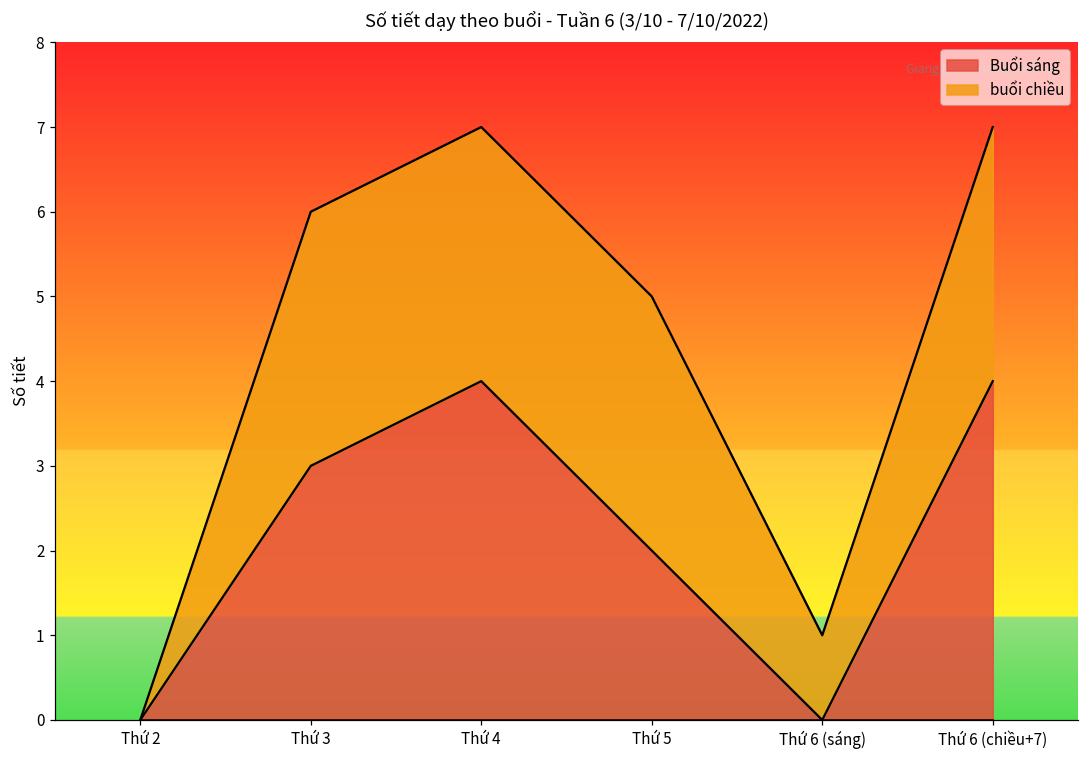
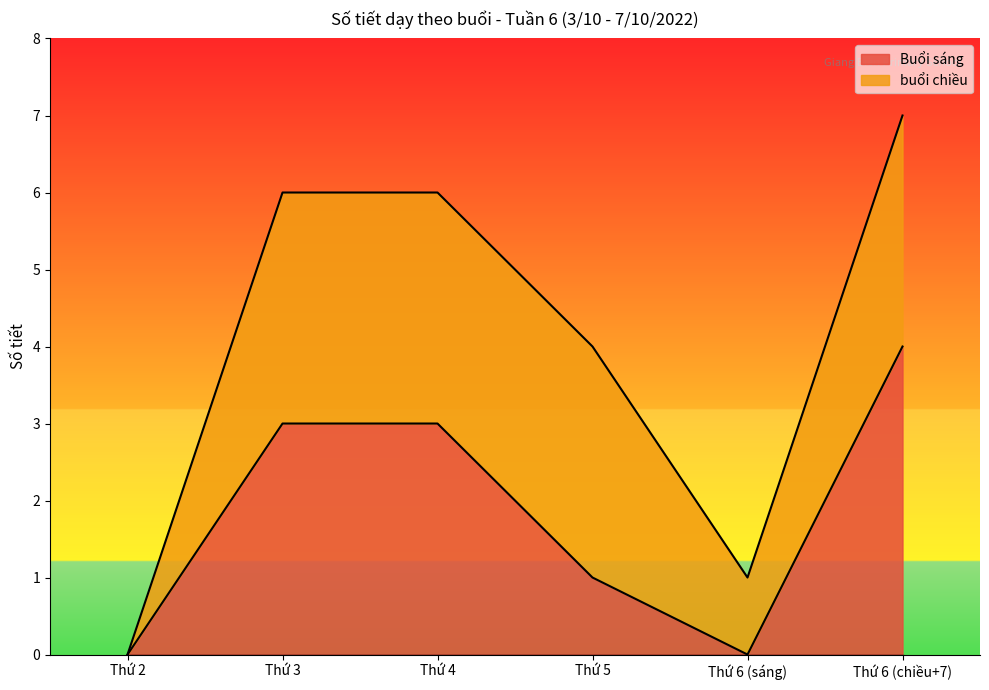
Buổi sáng, Thứ 4: 4 -> 3
Buổi sáng, Thứ 5: 2 -> 1
